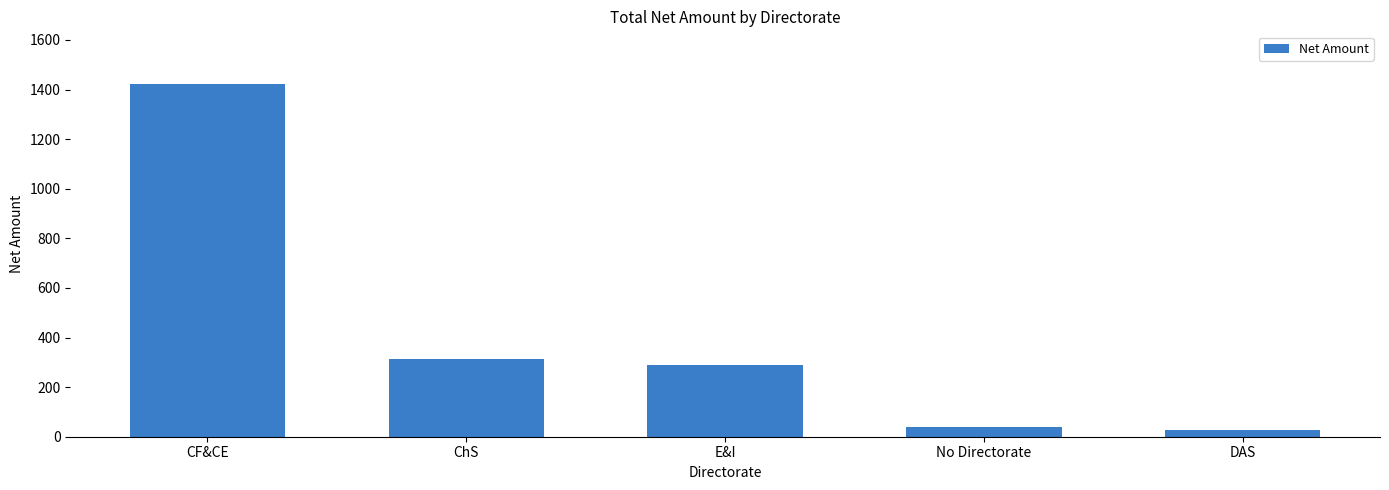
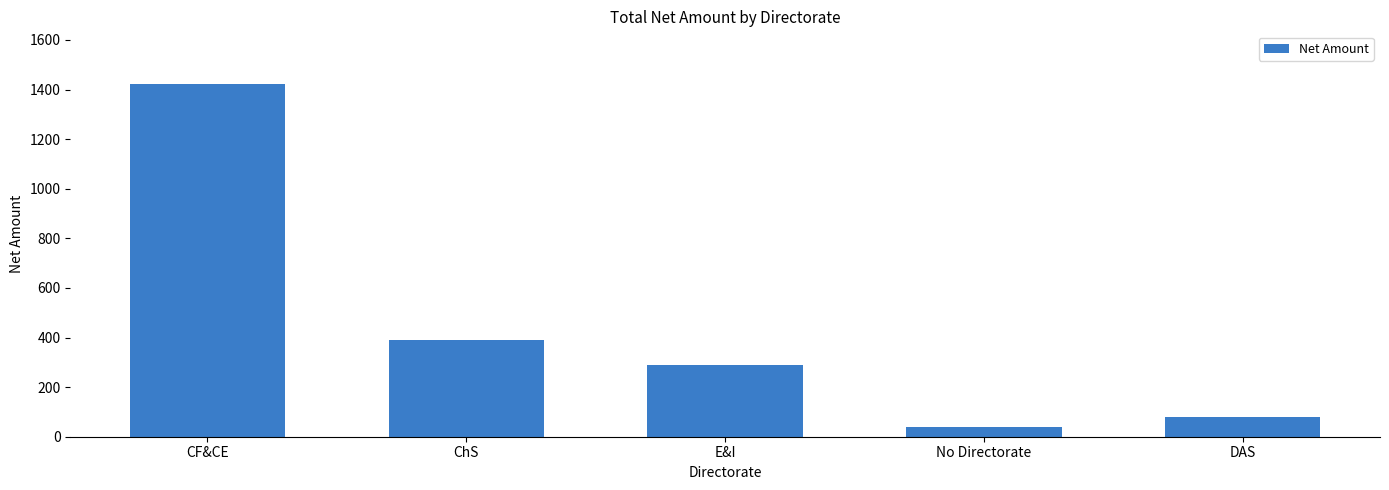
ChS: 310 -> 390
DAS: 30 -> 80
